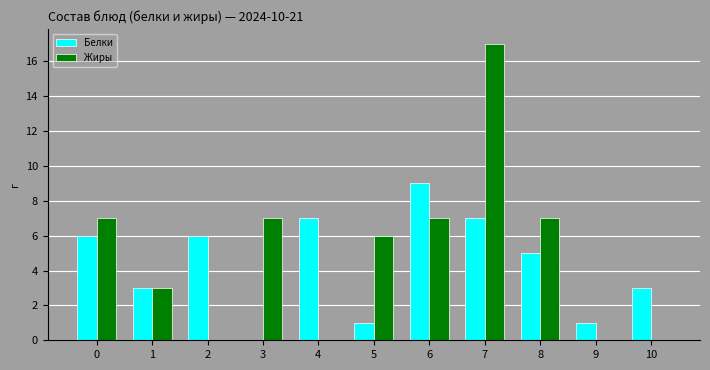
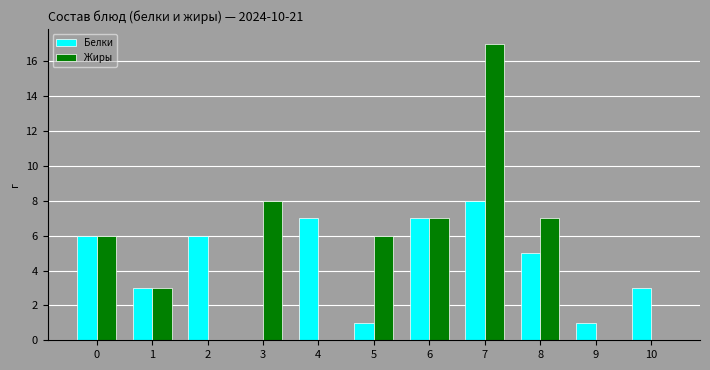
Жиры, 0: 7 -> 6
Жиры, 3: 7 -> 8
Белки, 6: 9 -> 7
Белки, 7: 7 -> 8
